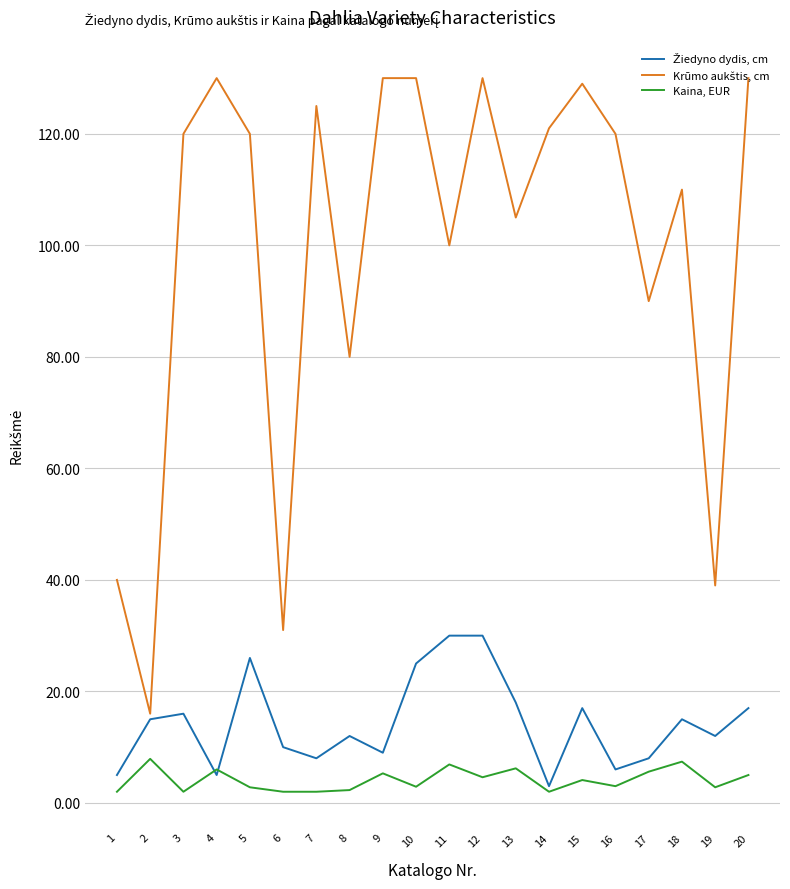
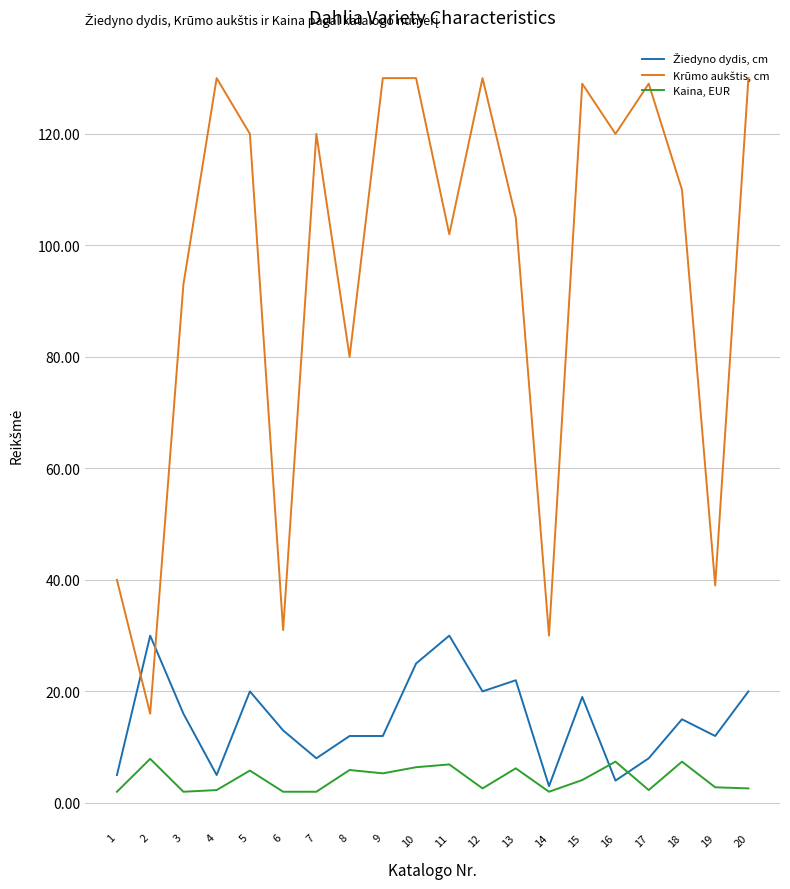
Žiedyno dydis, cm, 2: 15 -> 30
Krūmo aukštis, cm, 3: 120 -> 93
Kaina, EUR, 4: 6 -> 2
Žiedyno dydis, cm, 5: 26 -> 20
Kaina, EUR, 5: 3 -> 6
Žiedyno dydis, cm, 6: 10 -> 13
Krūmo aukštis, cm, 7: 125 -> 120
Kaina, EUR, 8: 2 -> 6
Žiedyno dydis, cm, 9: 9 -> 12
Kaina, EUR, 10: 3 -> 6
Krūmo aukštis, cm, 11: 100 -> 102
Žiedyno dydis, cm, 12: 30 -> 20
Kaina, EUR, 12: 5 -> 3
Žiedyno dydis, cm, 13: 18 -> 22
Krūmo aukštis, cm, 14: 121 -> 30
Žiedyno dydis, cm, 15: 17 -> 19
Žiedyno dydis, cm, 16: 6 -> 4
Kaina, EUR, 16: 3 -> 7
Krūmo aukštis, cm, 17: 90 -> 129
Kaina, EUR, 17: 6 -> 2
Žiedyno dydis, cm, 20: 17 -> 20
Kaina, EUR, 20: 5 -> 3
